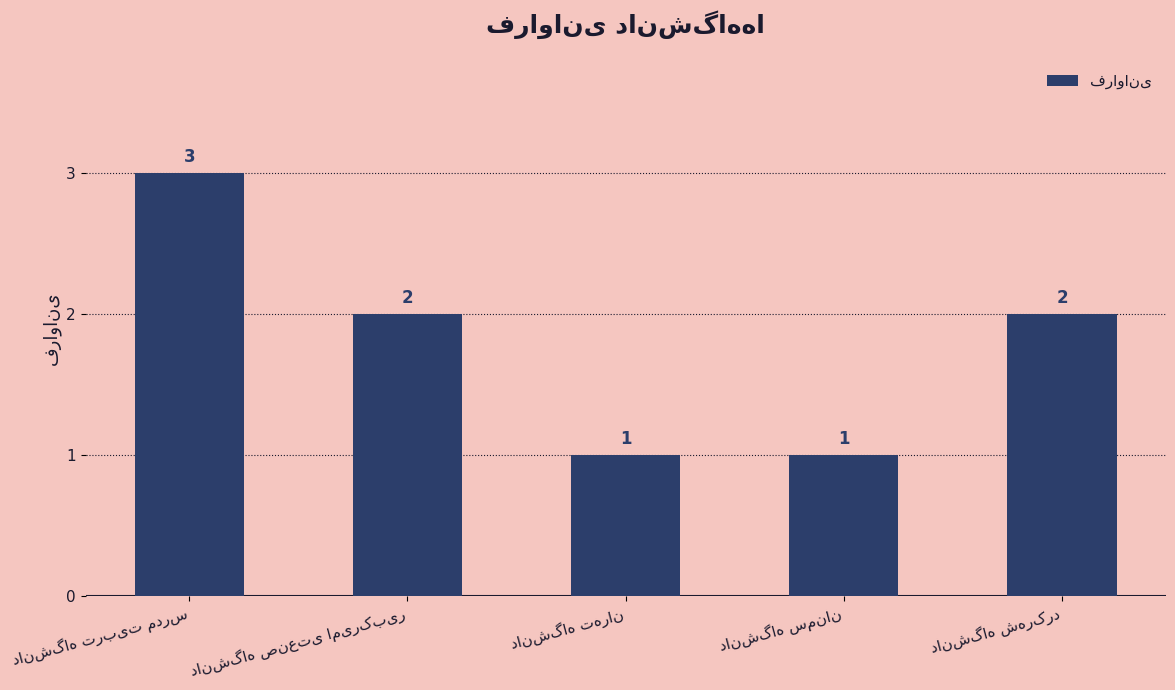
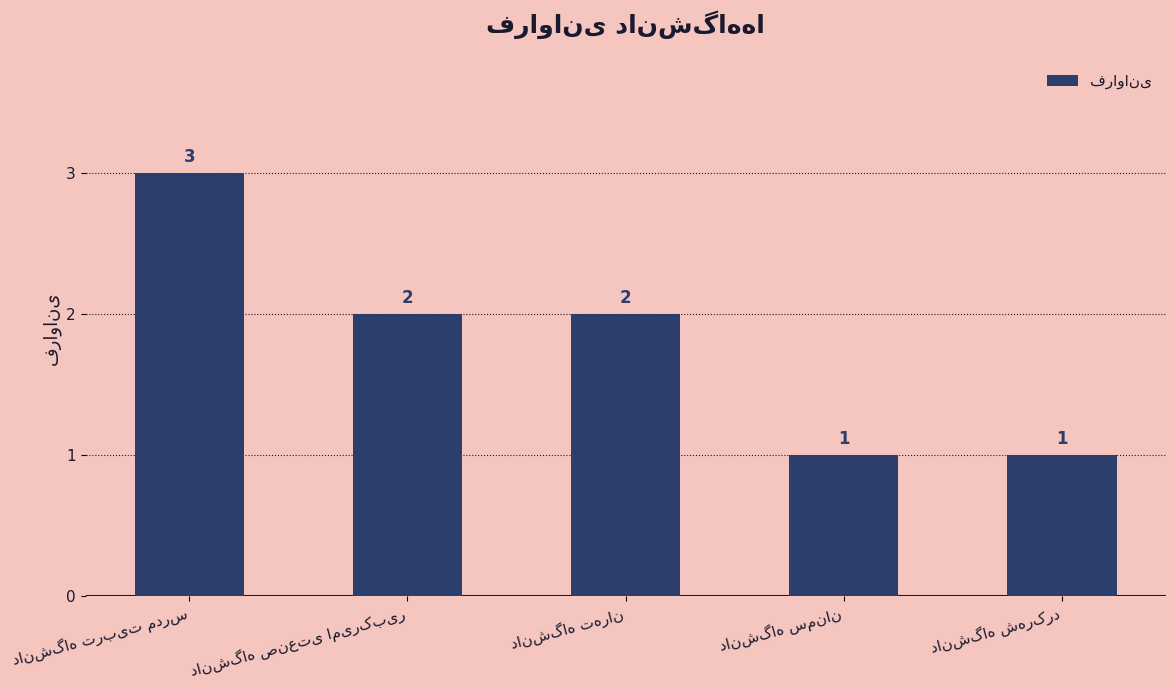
دانشگاه تهران: 1 -> 2
دانشگاه شهرکرد: 2 -> 1
